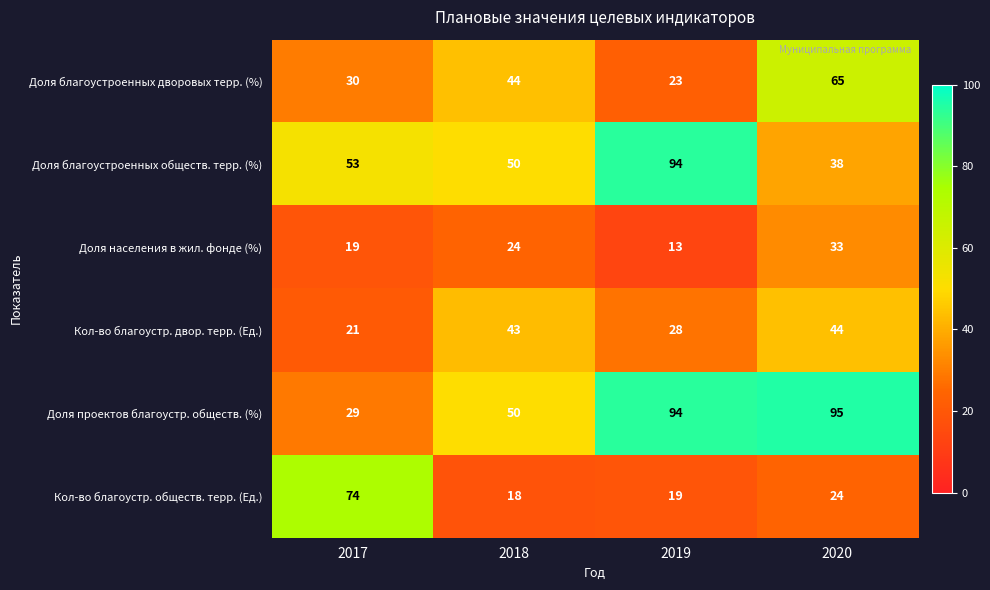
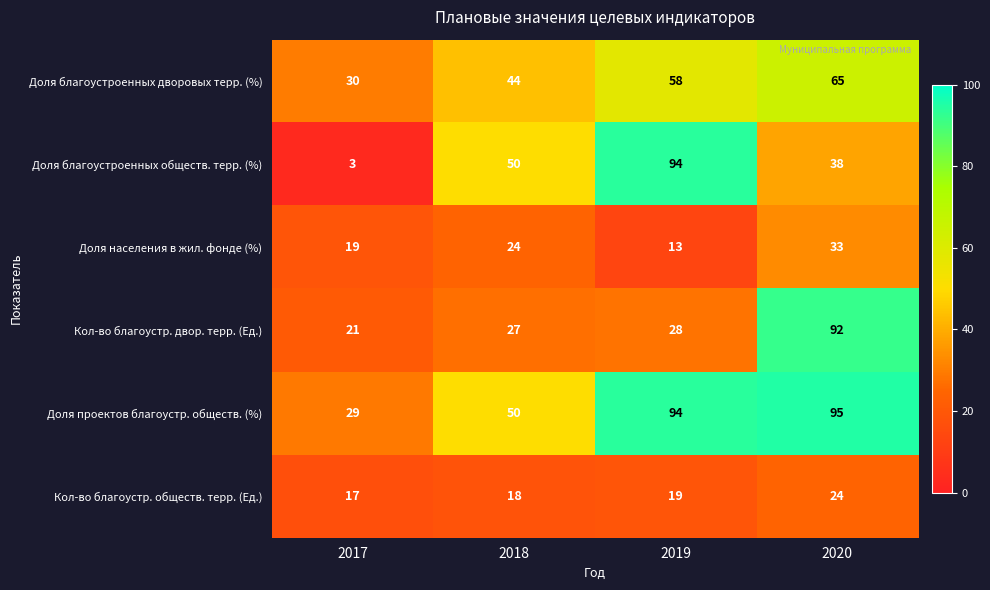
Доля благоустроенных дворовых терр. (%), 2019: 23 -> 58
Доля благоустроенных обществ. терр. (%), 2017: 53 -> 3
Кол-во благоустр. двор. терр. (Ед.), 2018: 43 -> 27
Кол-во благоустр. двор. терр. (Ед.), 2020: 44 -> 92
Кол-во благоустр. обществ. терр. (Ед.), 2017: 74 -> 17
